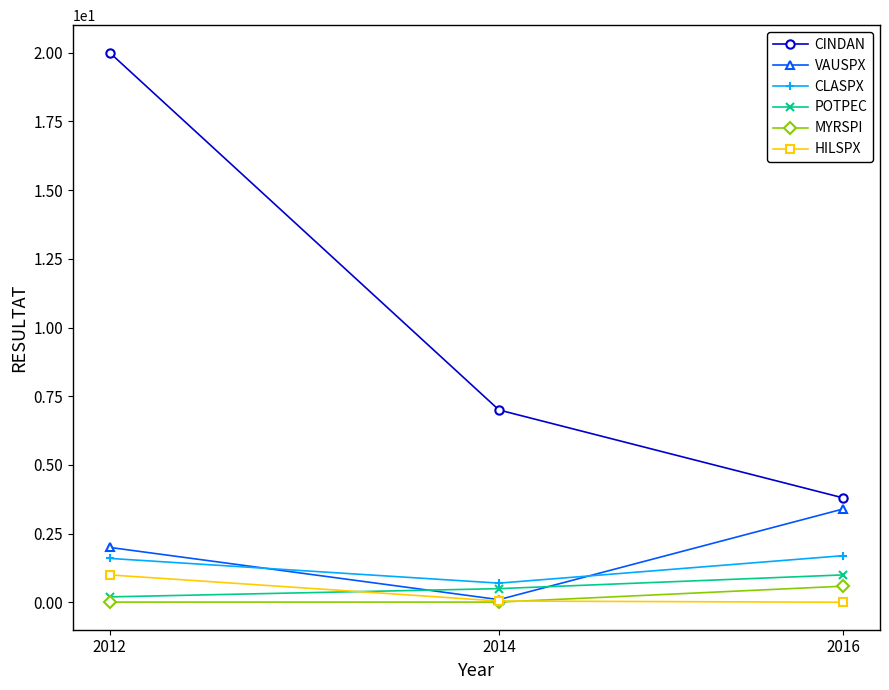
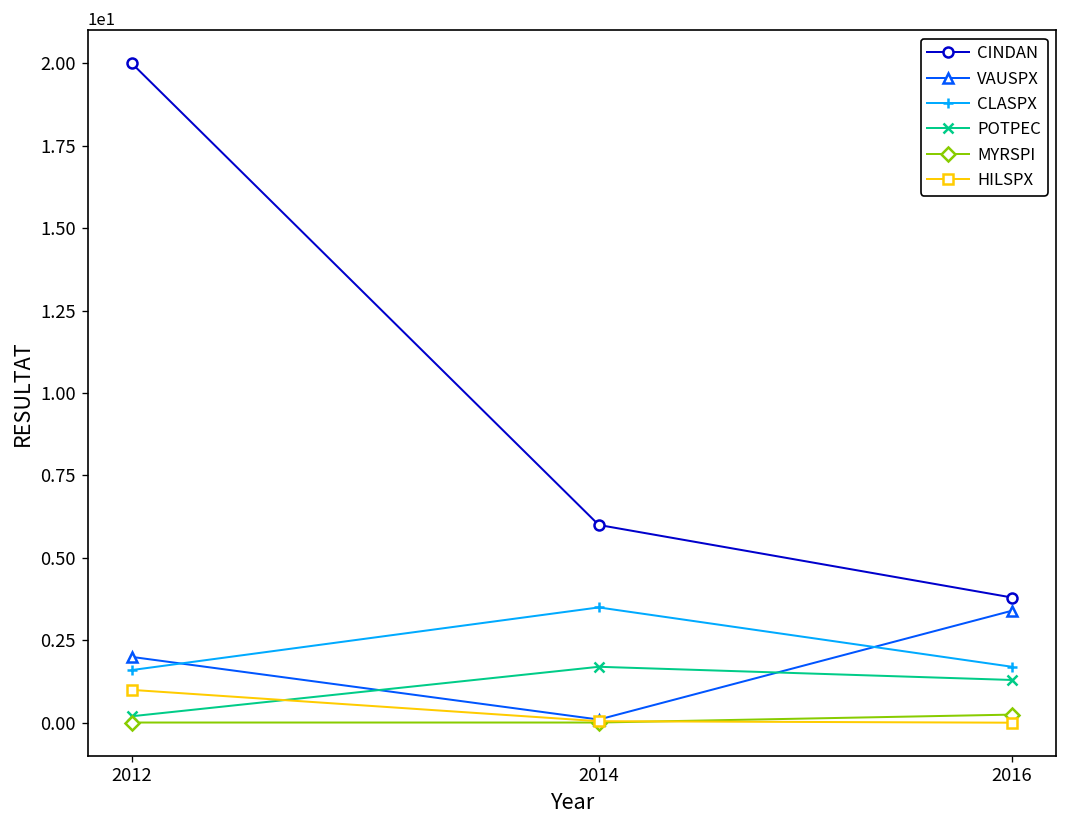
CINDAN, 2014: 7 -> 6
CLASPX, 2014: 0.7 -> 3.5
POTPEC, 2014: 0.5 -> 1.7
POTPEC, 2016: 1.0 -> 1.3
MYRSPI, 2016: 0.6 -> 0.3
